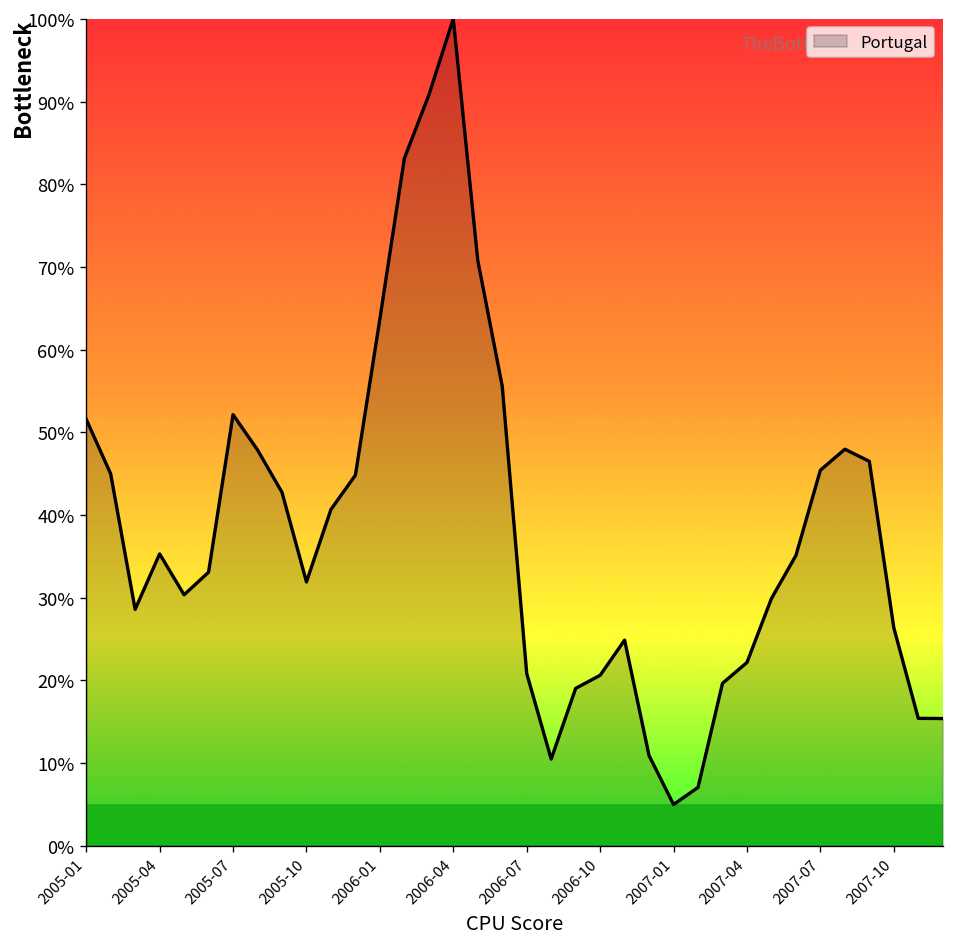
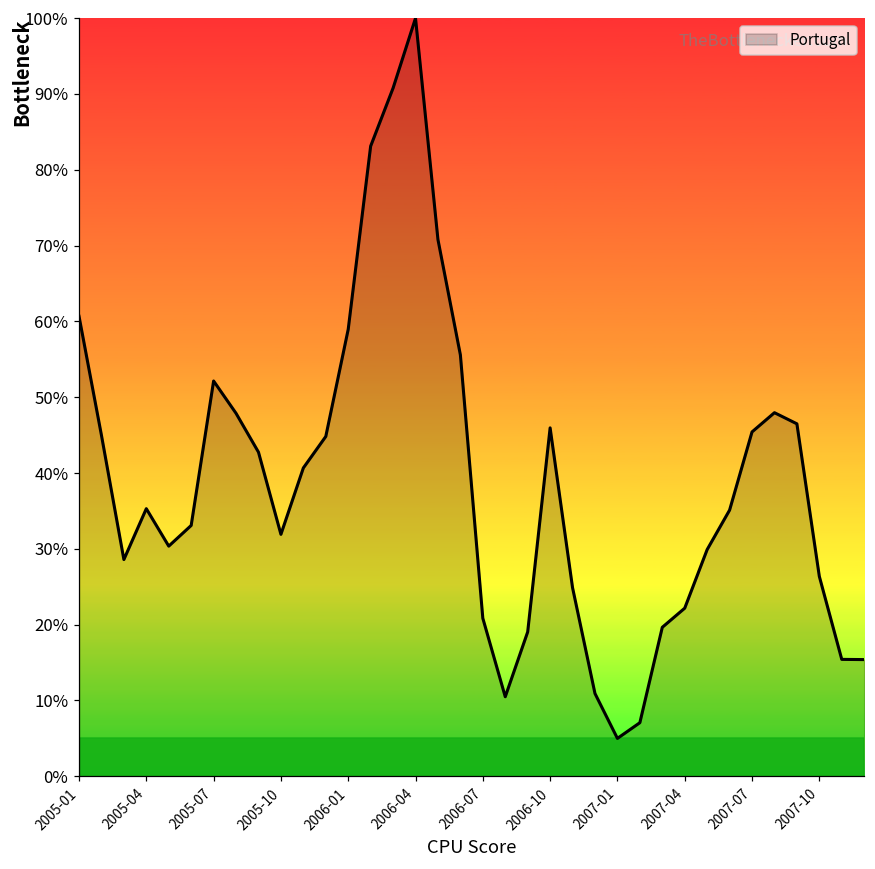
2005-01: 52% -> 61%
2006-01: 64% -> 59%
2006-10: 21% -> 46%
